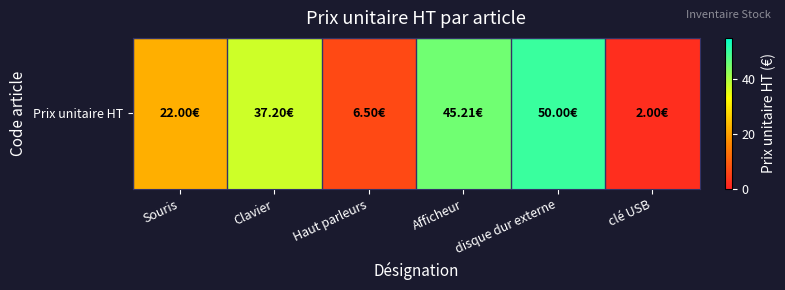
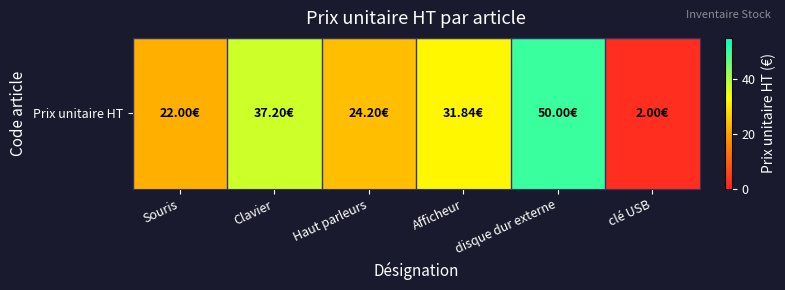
Prix unitaire HT, Haut parleurs: 6.50€ -> 24.20€
Prix unitaire HT, Afficheur: 45.21€ -> 31.84€
